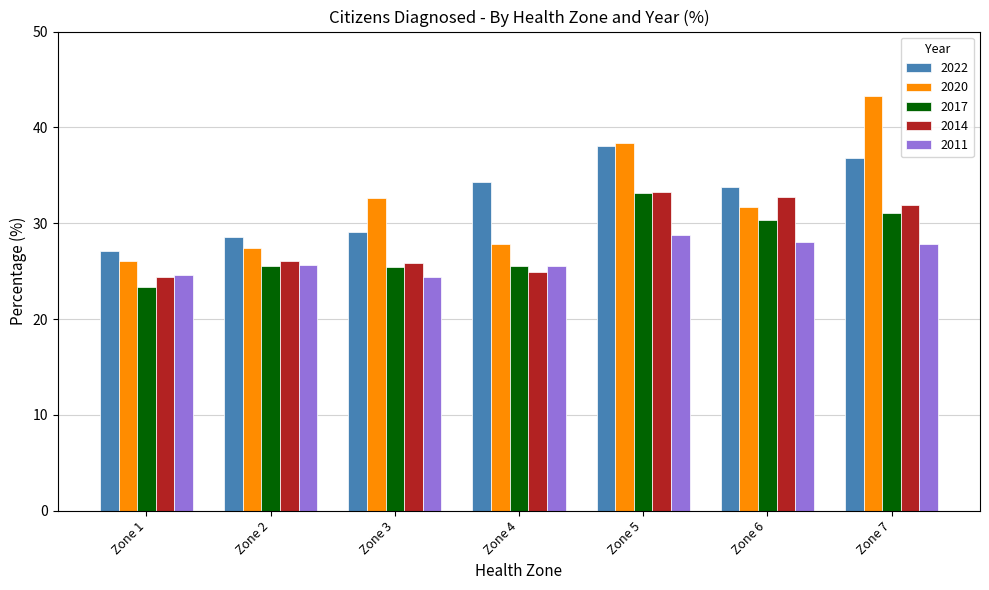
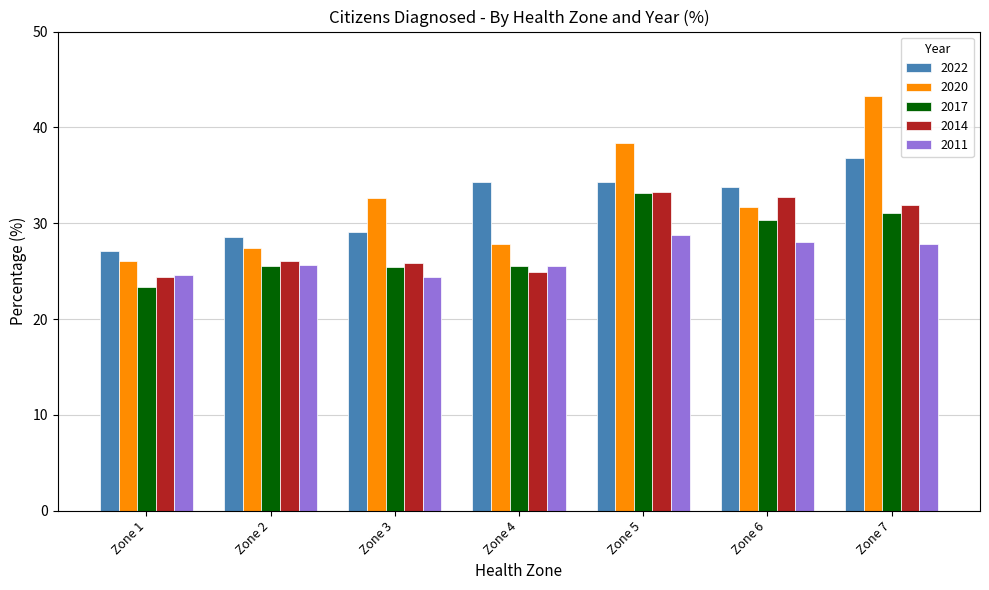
2022, Zone 5: 38 -> 34
